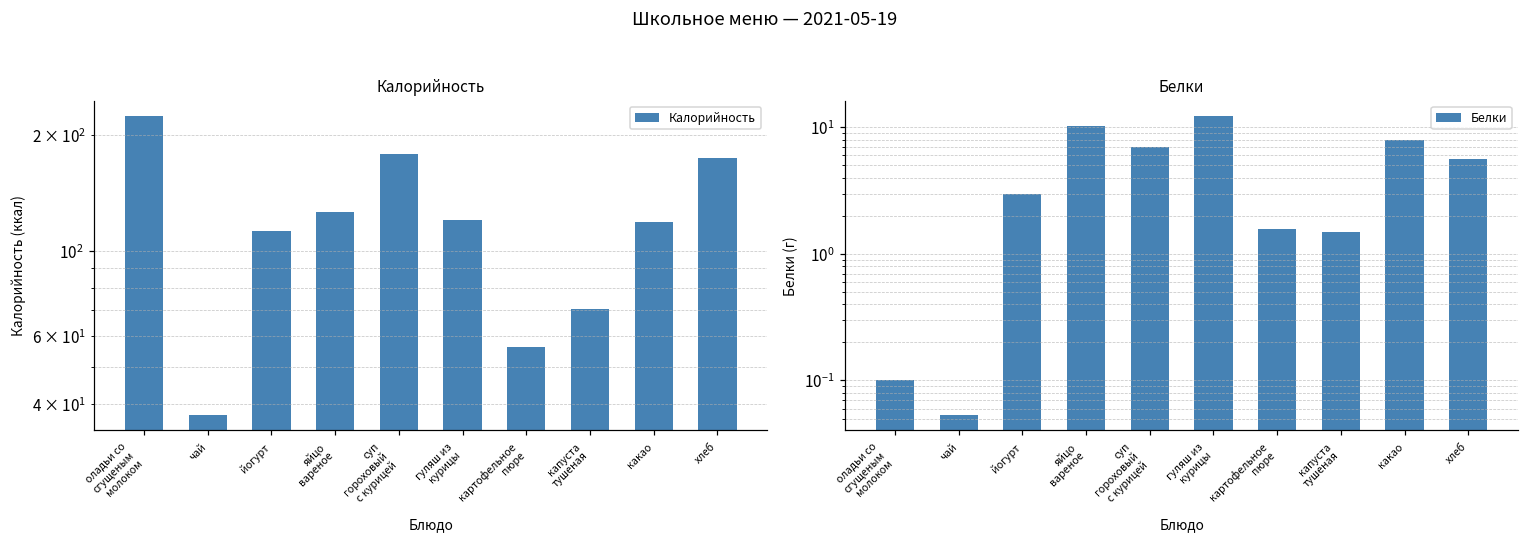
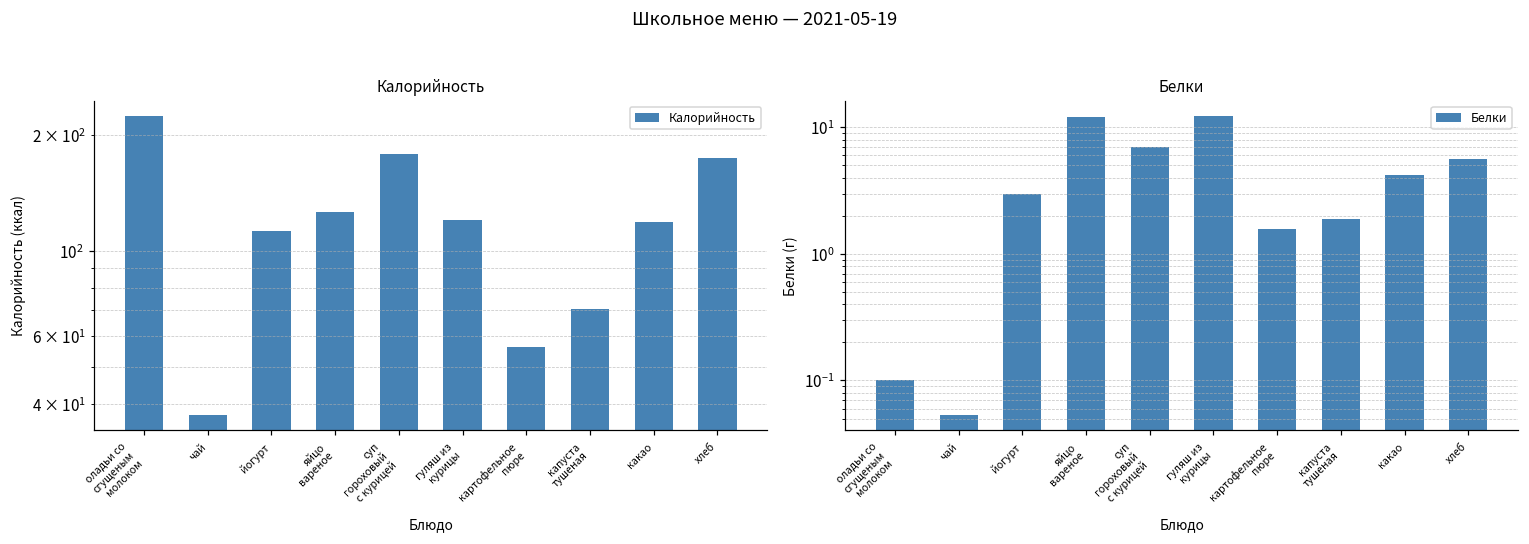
Белки, яйцо вареное: 10 -> 12
Белки, капуста тушеная: 1.5 -> 1.9
Белки, какао: 8 -> 4.2
